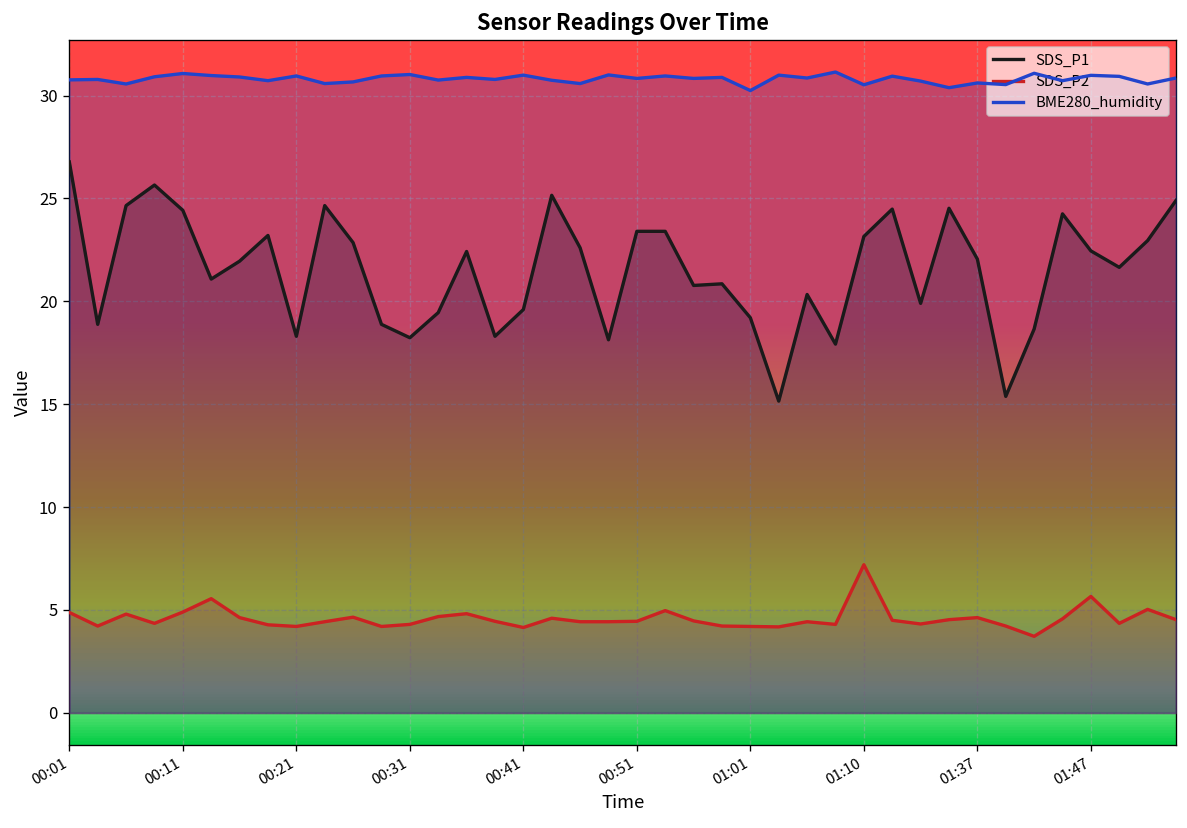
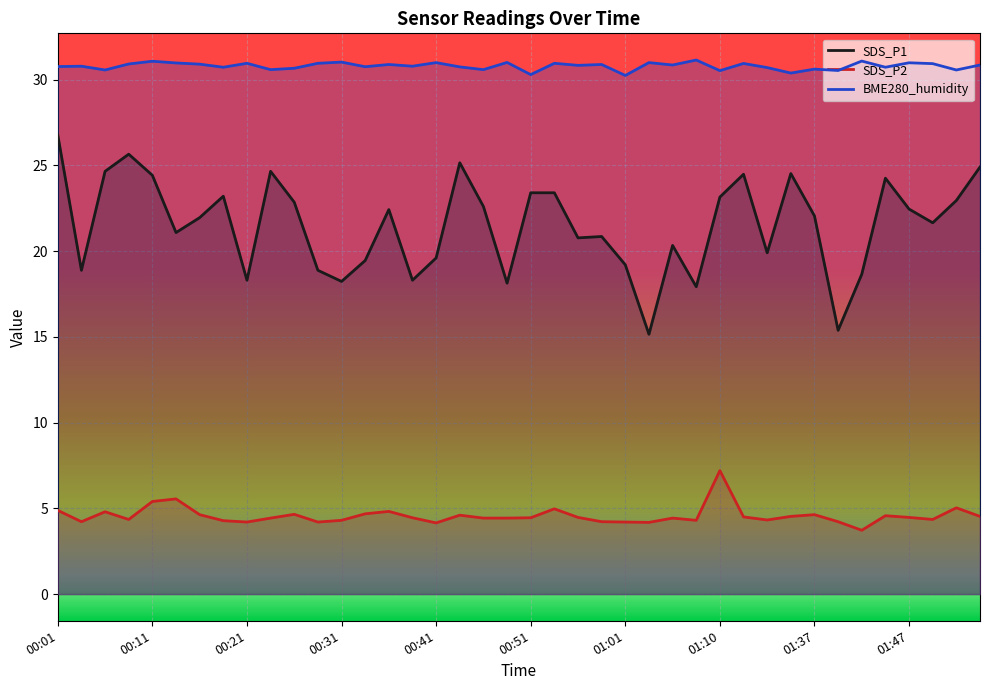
SDS_P2, 00:11: 4.9 -> 5.4
BME280_humidity, 00:51: 30.8 -> 30.3
SDS_P2, 01:47: 5.7 -> 4.5
